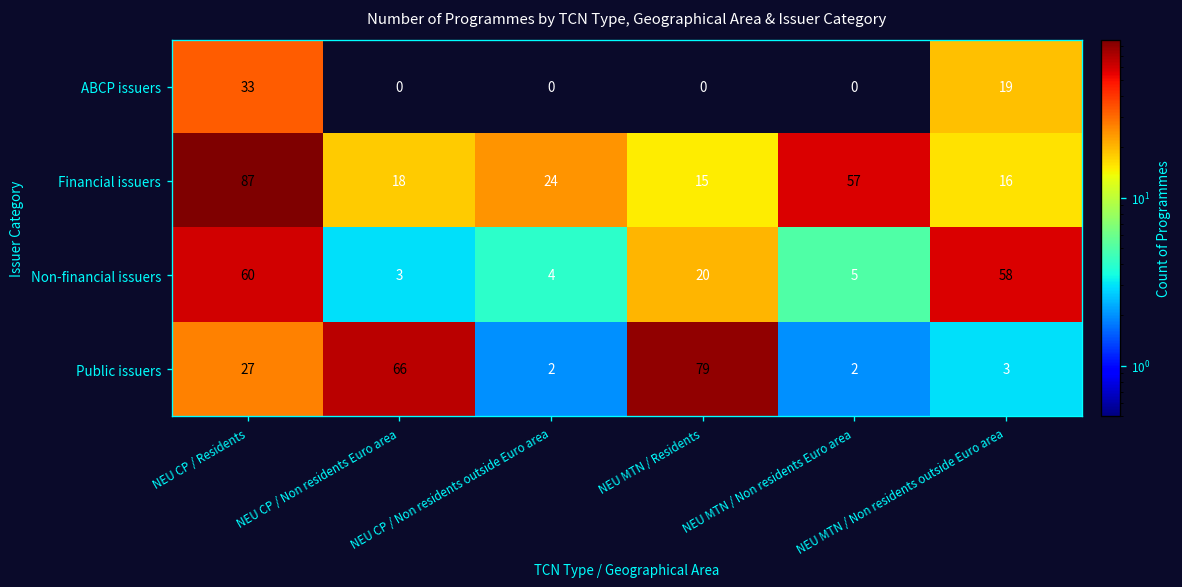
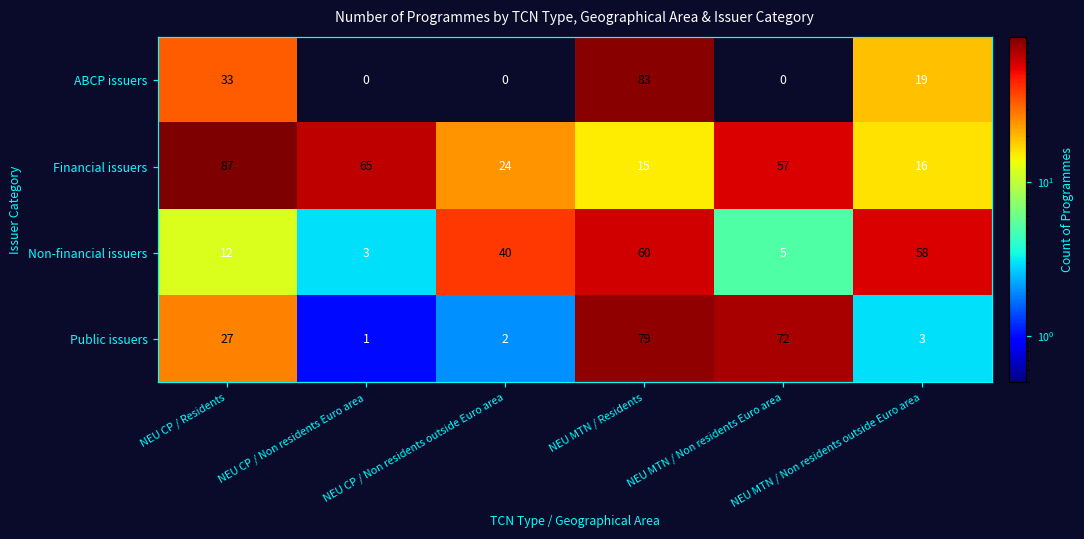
ABCP issuers, NEU MTN / Residents: 0 -> 83
Financial issuers, NEU CP / Non residents Euro area: 18 -> 65
Non-financial issuers, NEU CP / Residents: 60 -> 12
Non-financial issuers, NEU CP / Non residents outside Euro area: 4 -> 40
Non-financial issuers, NEU MTN / Residents: 20 -> 60
Public issuers, NEU CP / Non residents Euro area: 66 -> 1
Public issuers, NEU MTN / Non residents Euro area: 2 -> 72
